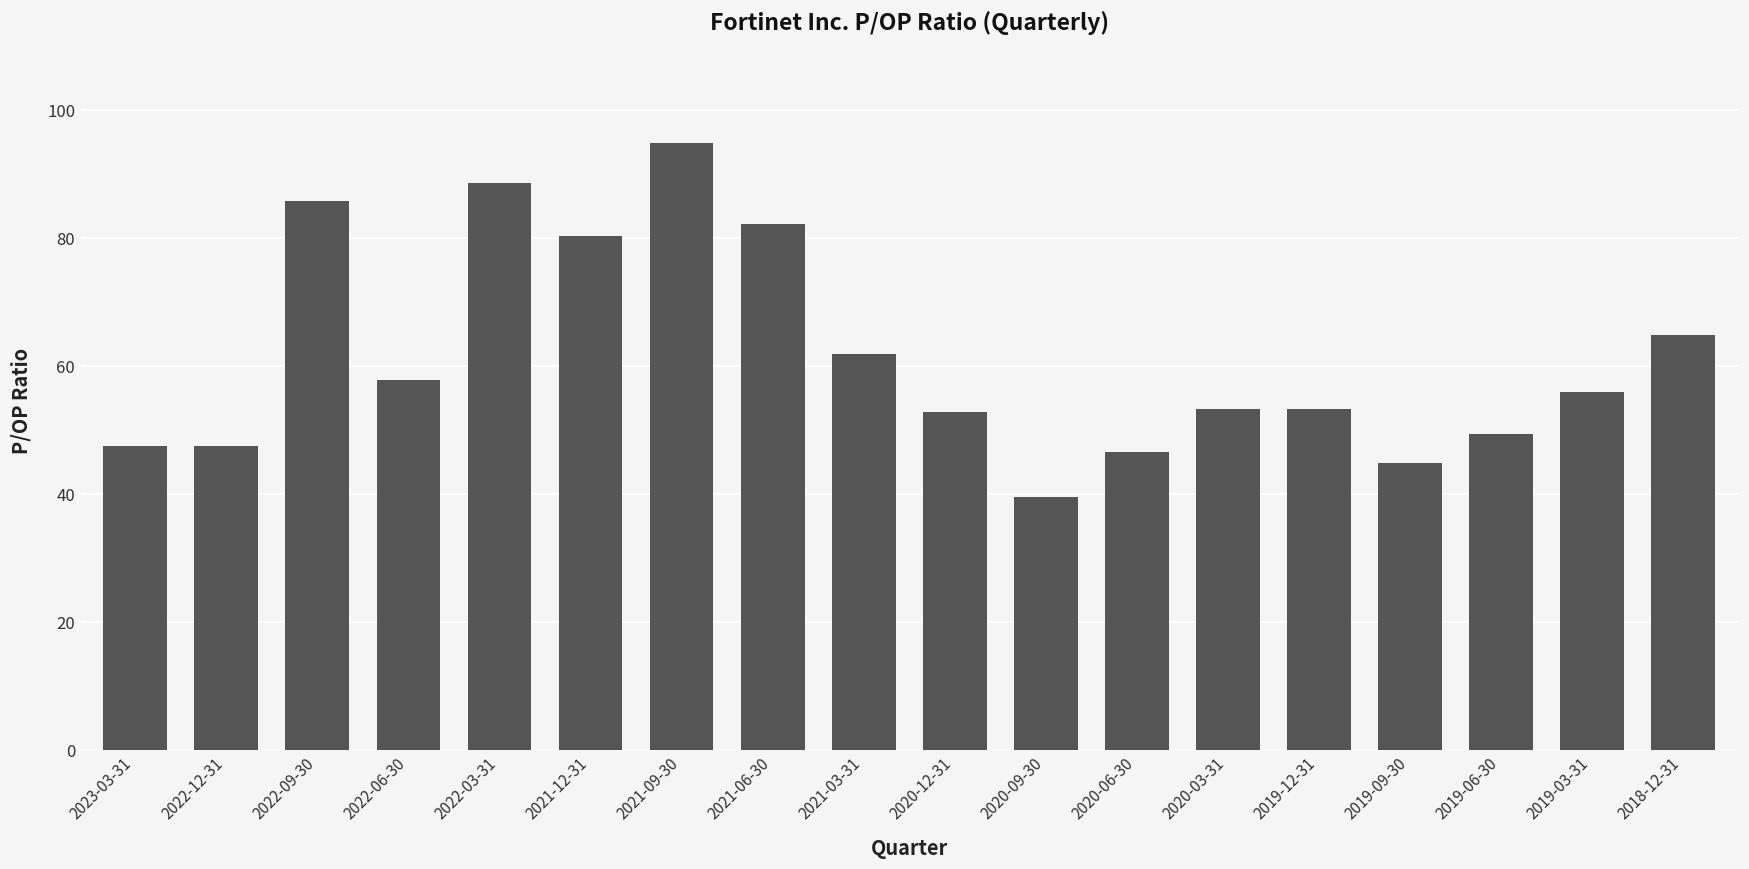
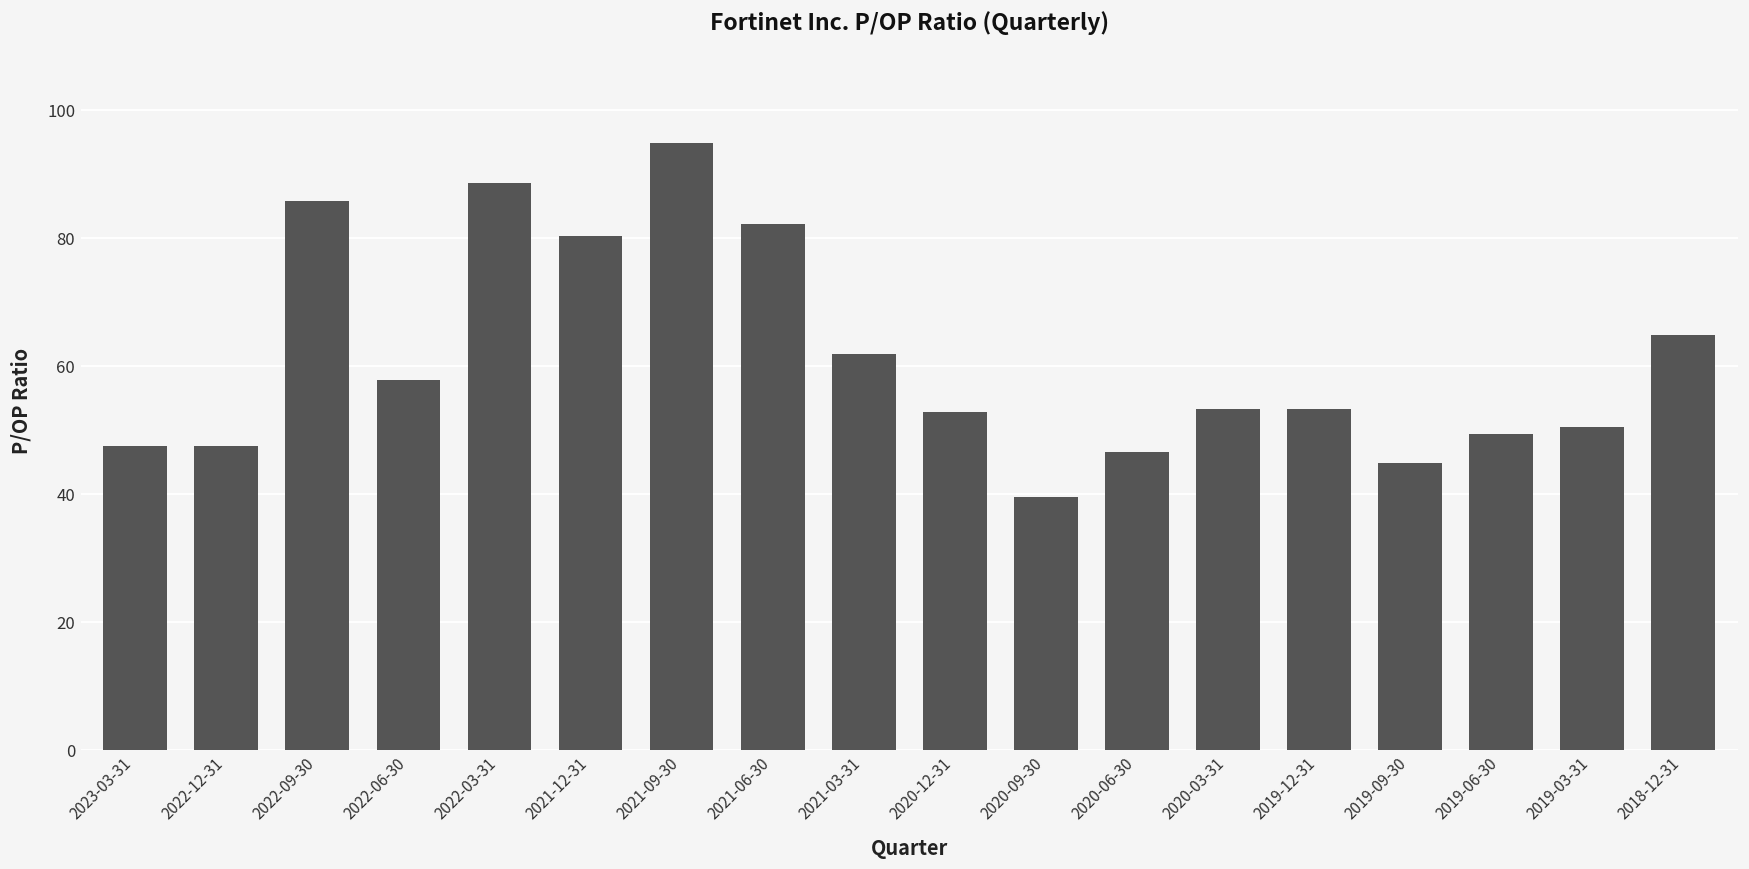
2019-03-31: 56 -> 50
